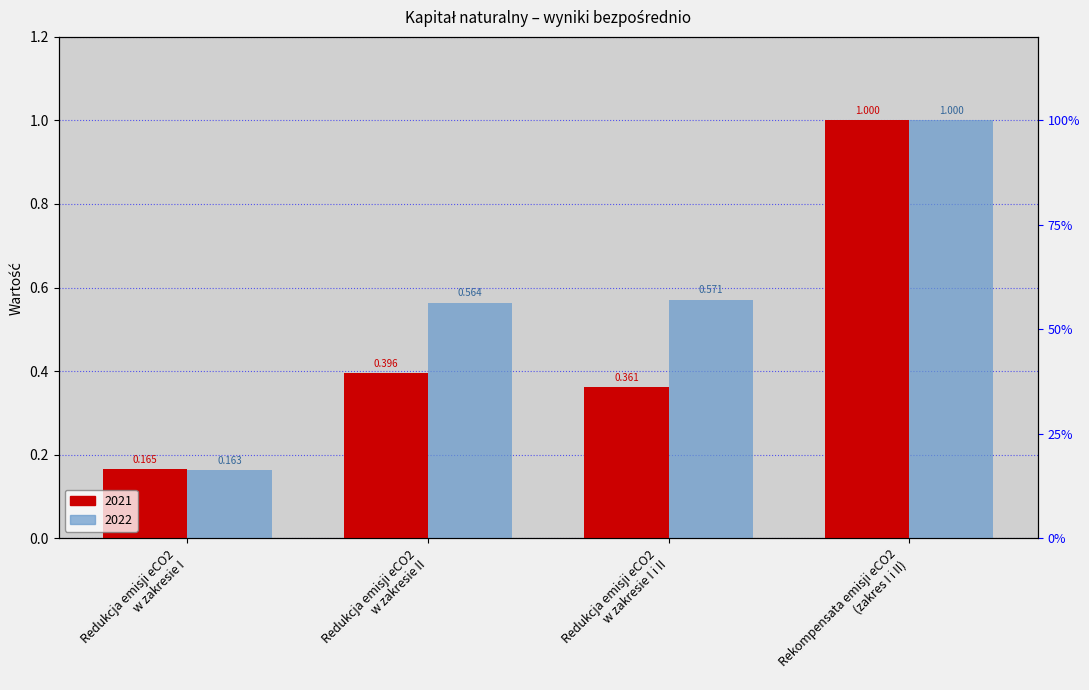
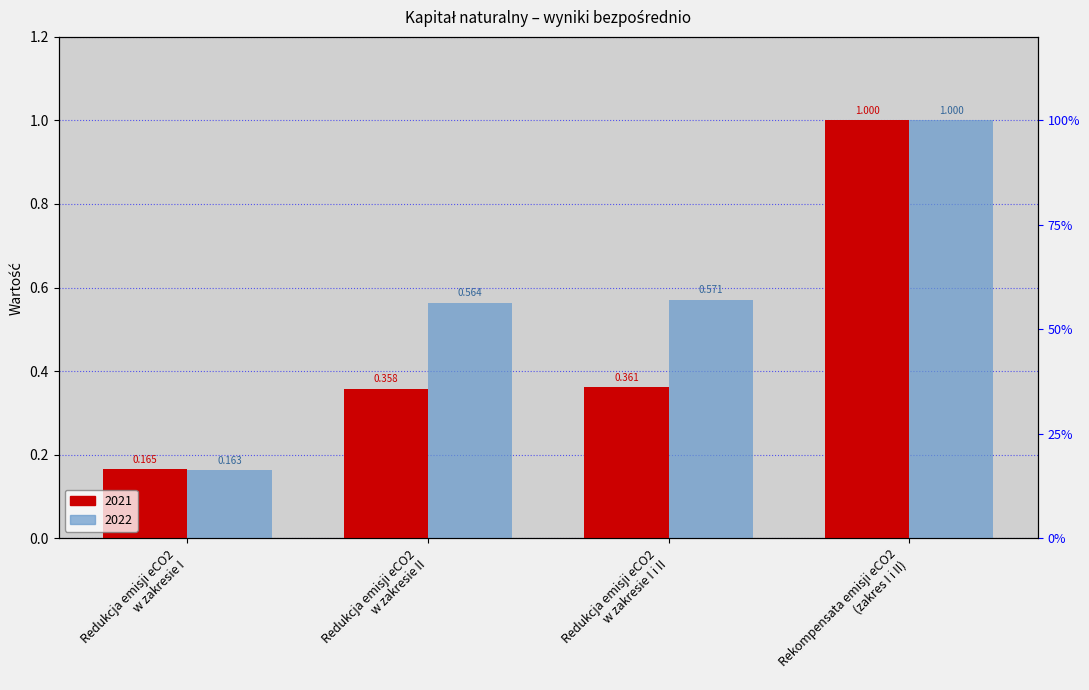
2021, Redukcja emisji eCO2 w zakresie II: 0.396 -> 0.358
